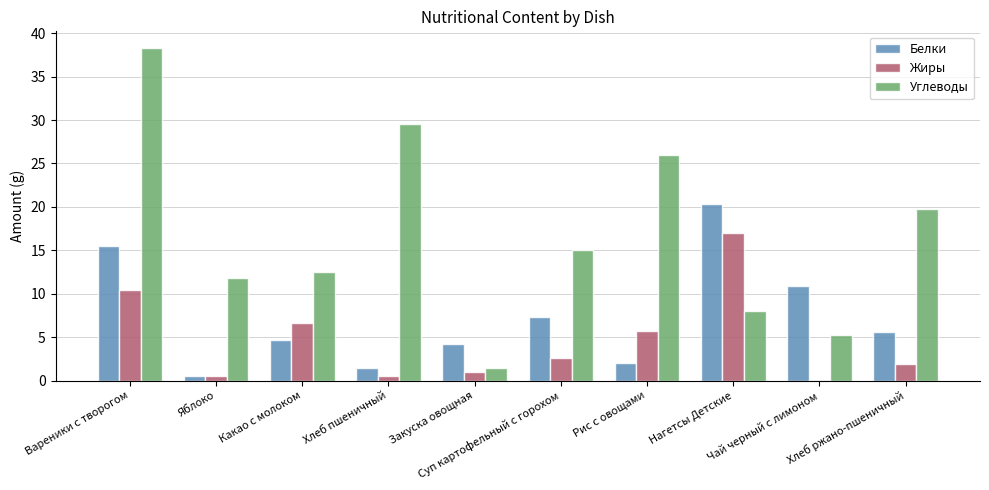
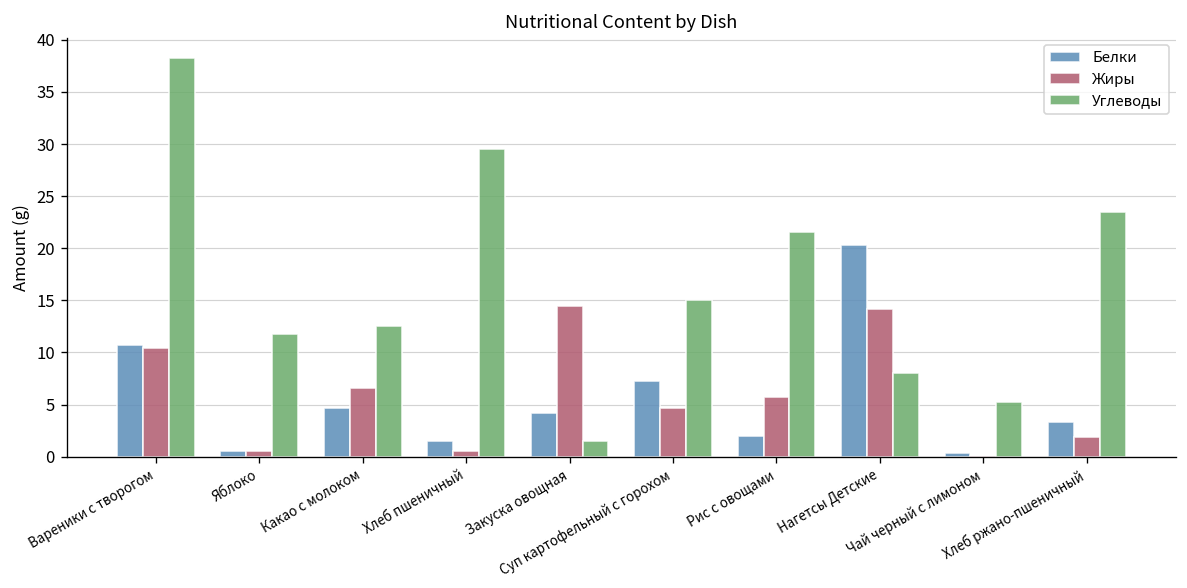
Белки, Вареники с творогом: 16 -> 11
Жиры, Закуска овощная: 1 -> 15
Жиры, Суп картофельный с горохом: 3 -> 5
Углеводы, Рис с овощами: 26 -> 22
Жиры, Нагетсы Детские: 17 -> 14
Белки, Чай черный с лимоном: 11 -> 0
Белки, Хлеб ржано-пшеничный: 6 -> 3
Углеводы, Хлеб ржано-пшеничный: 20 -> 24
